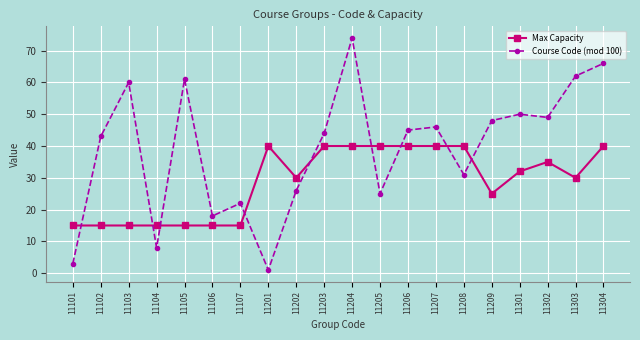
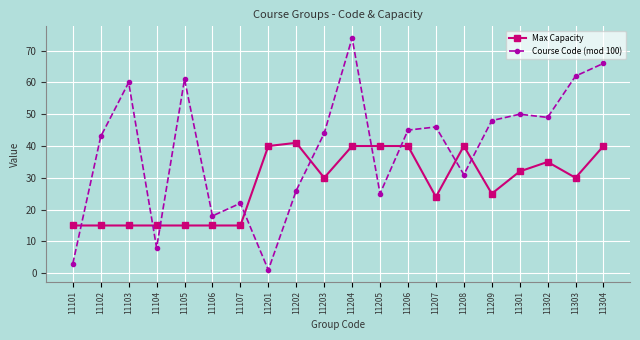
Max Capacity, 11202: 30 -> 41
Max Capacity, 11203: 40 -> 30
Max Capacity, 11207: 40 -> 24
